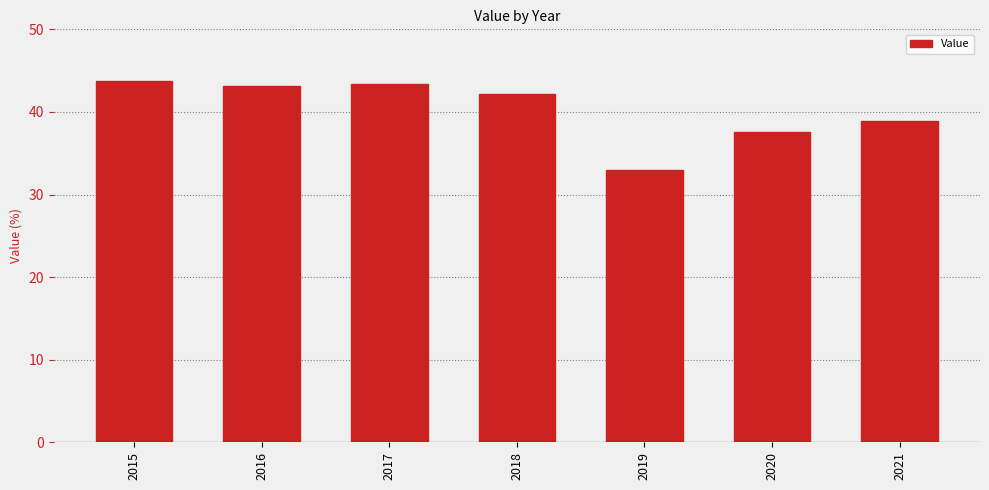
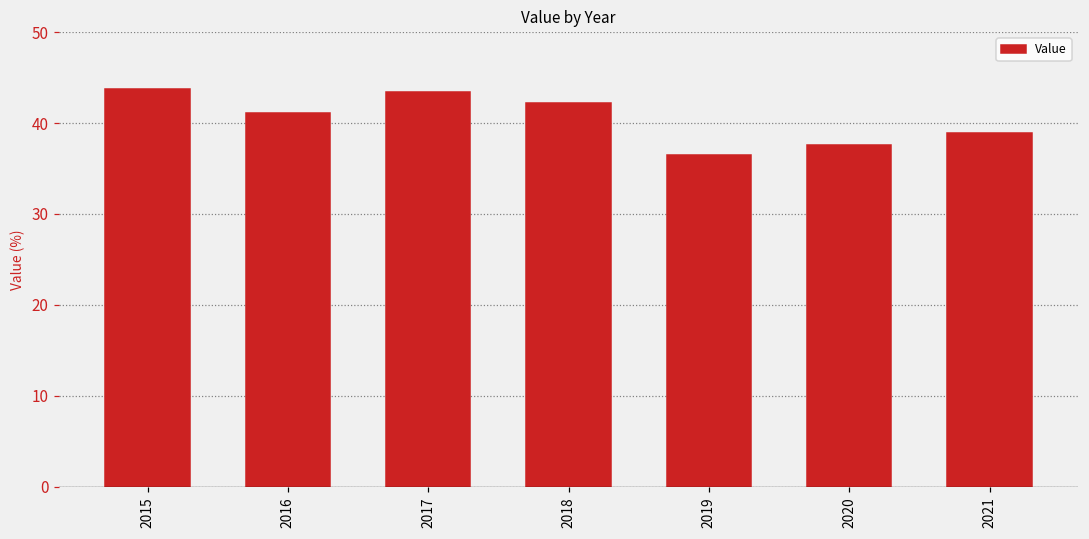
2016: 43 -> 41
2019: 33 -> 37
